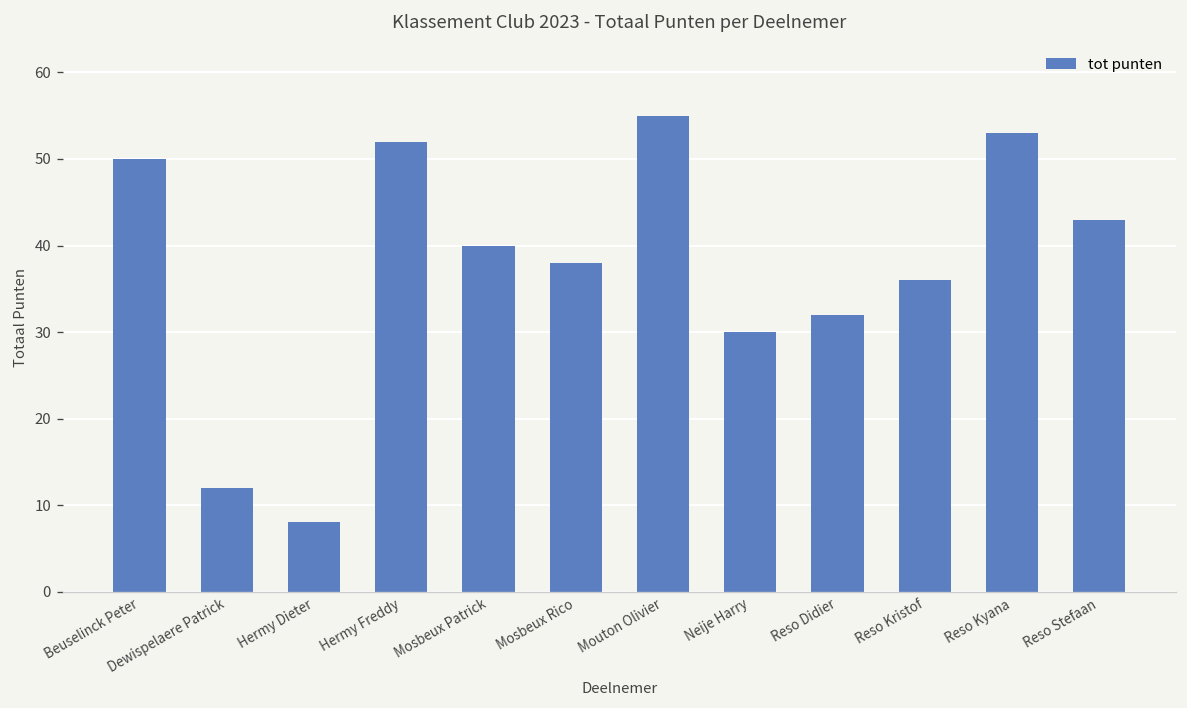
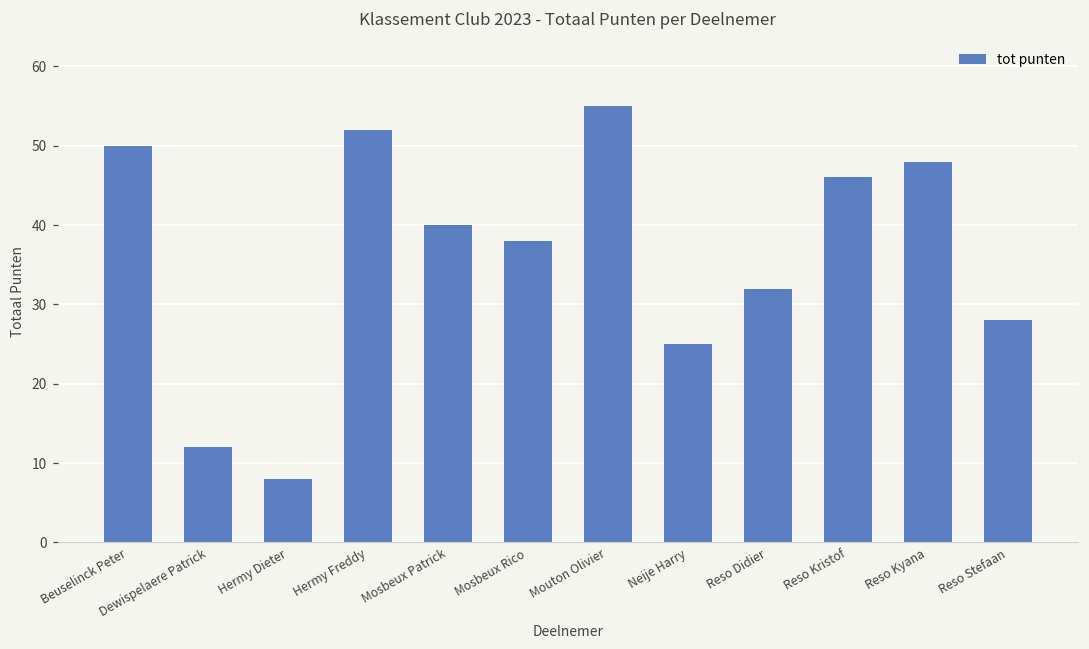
Neije Harry: 30 -> 25
Reso Kristof: 36 -> 46
Reso Kyana: 53 -> 48
Reso Stefaan: 43 -> 28
